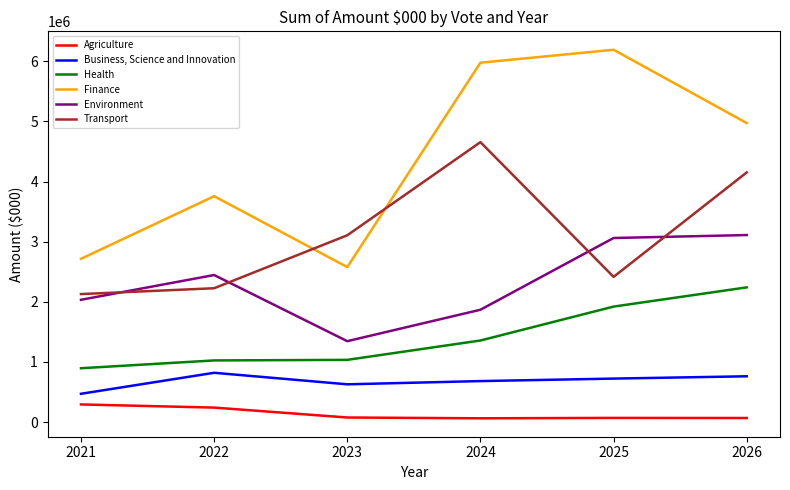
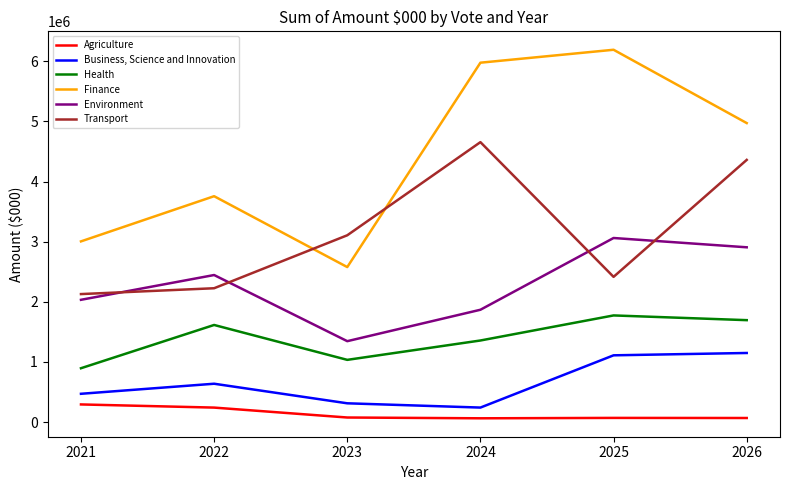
Finance, 2021: 2700000 -> 3000000
Business, Science and Innovation, 2022: 800000 -> 600000
Health, 2022: 1000000 -> 1600000
Business, Science and Innovation, 2023: 600000 -> 300000
Business, Science and Innovation, 2024: 700000 -> 200000
Business, Science and Innovation, 2025: 700000 -> 1100000
Health, 2025: 1900000 -> 1800000
Business, Science and Innovation, 2026: 800000 -> 1100000
Health, 2026: 2200000 -> 1700000
Environment, 2026: 3100000 -> 2900000
Transport, 2026: 4200000 -> 4400000
